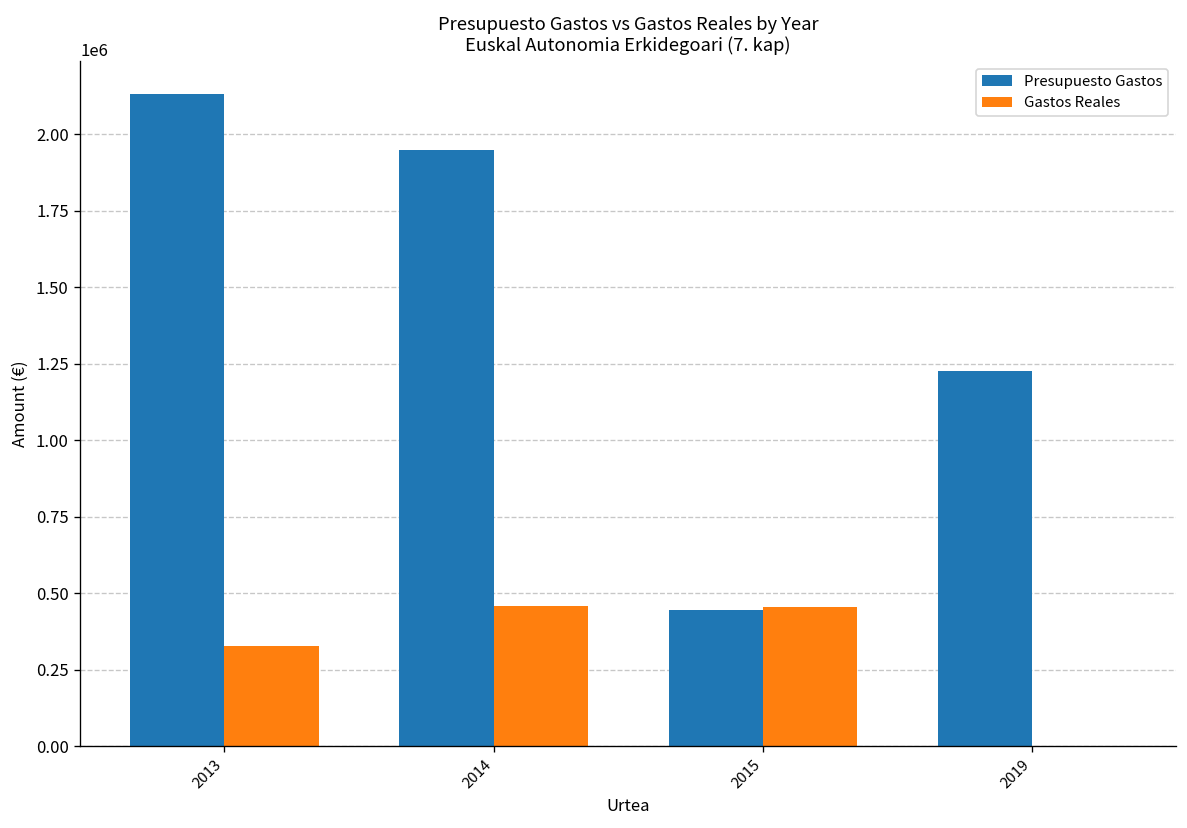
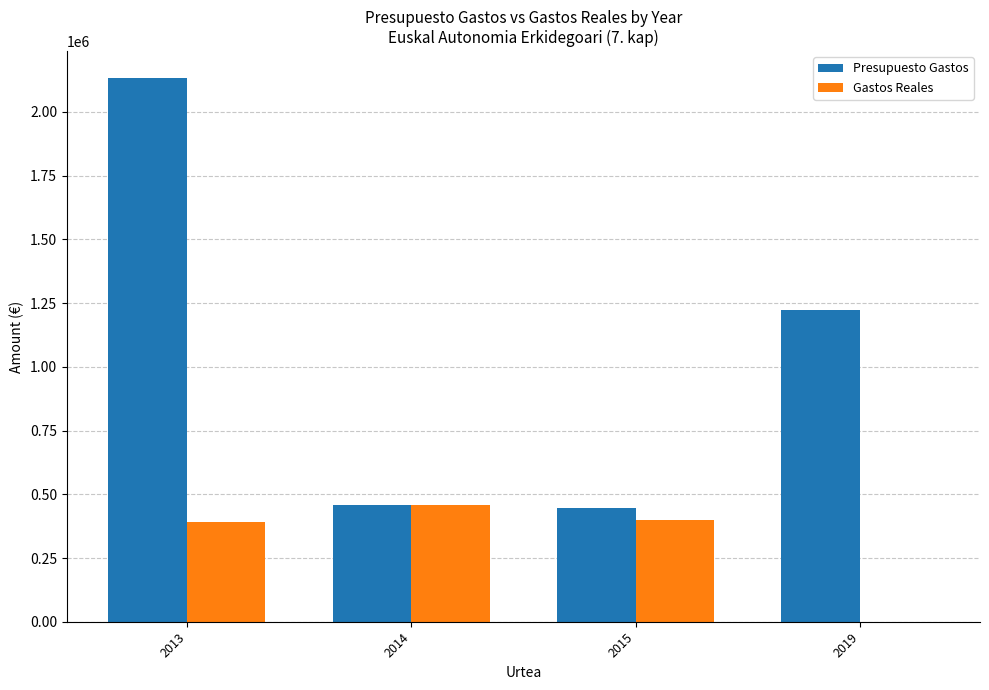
Gastos Reales, 2013: 330000 -> 390000
Presupuesto Gastos, 2014: 1950000 -> 460000
Gastos Reales, 2015: 450000 -> 400000
